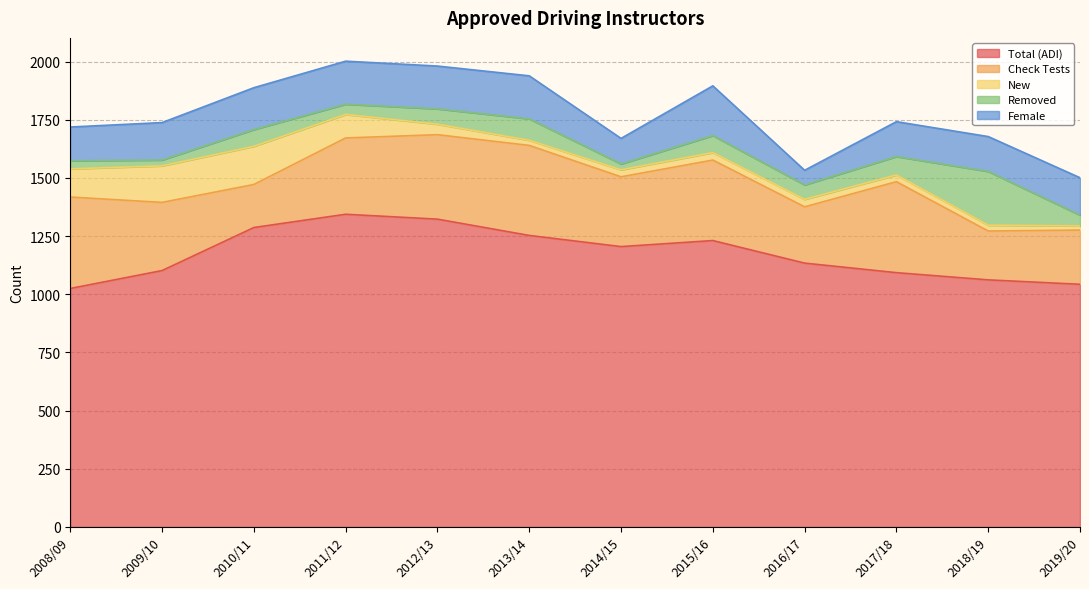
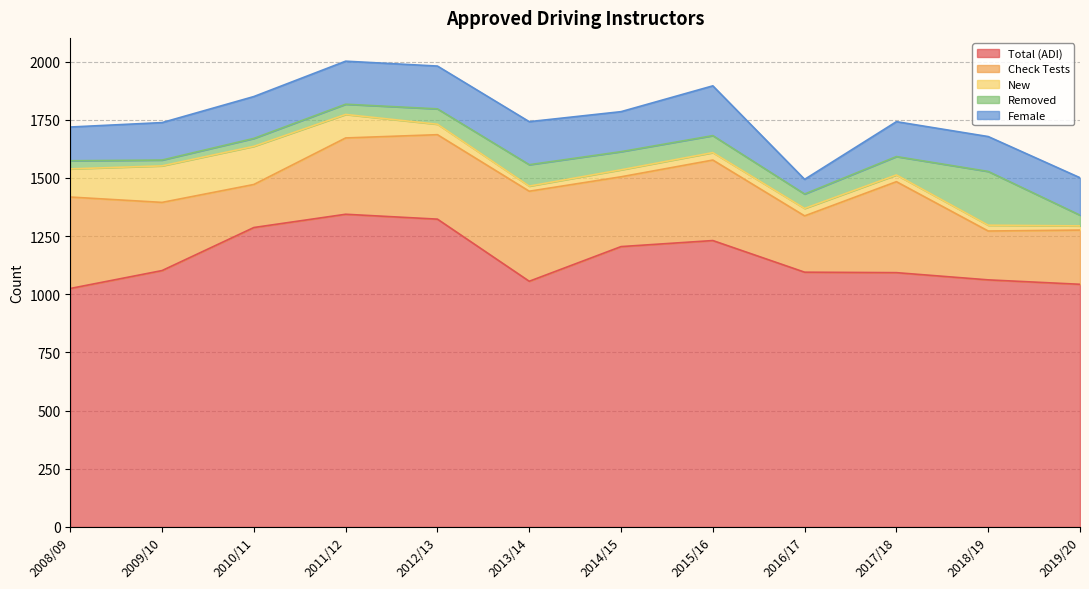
Removed, 2010/11: 70 -> 30
Total (ADI), 2013/14: 1250 -> 1060
Removed, 2014/15: 30 -> 80
Female, 2014/15: 110 -> 170
Total (ADI), 2016/17: 1130 -> 1100
